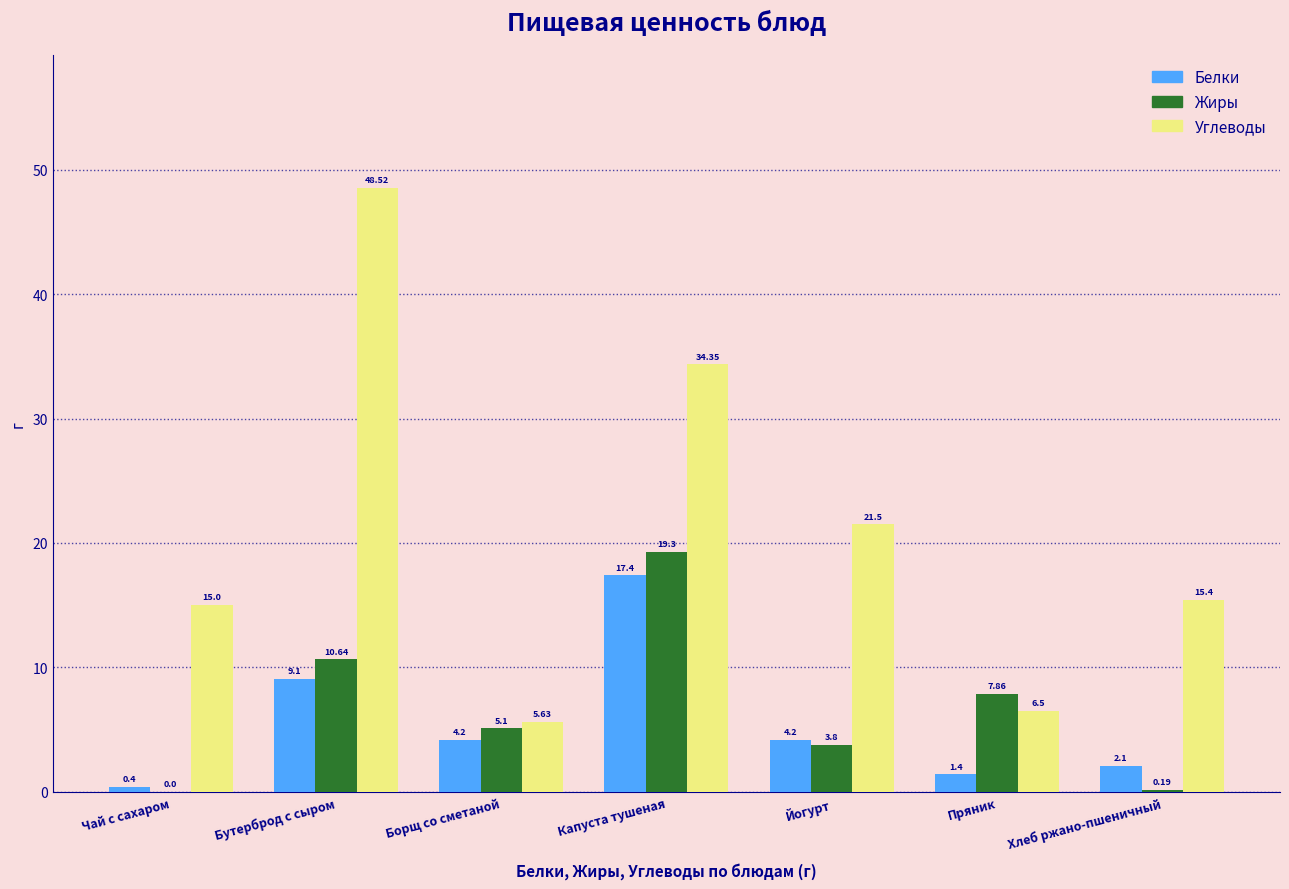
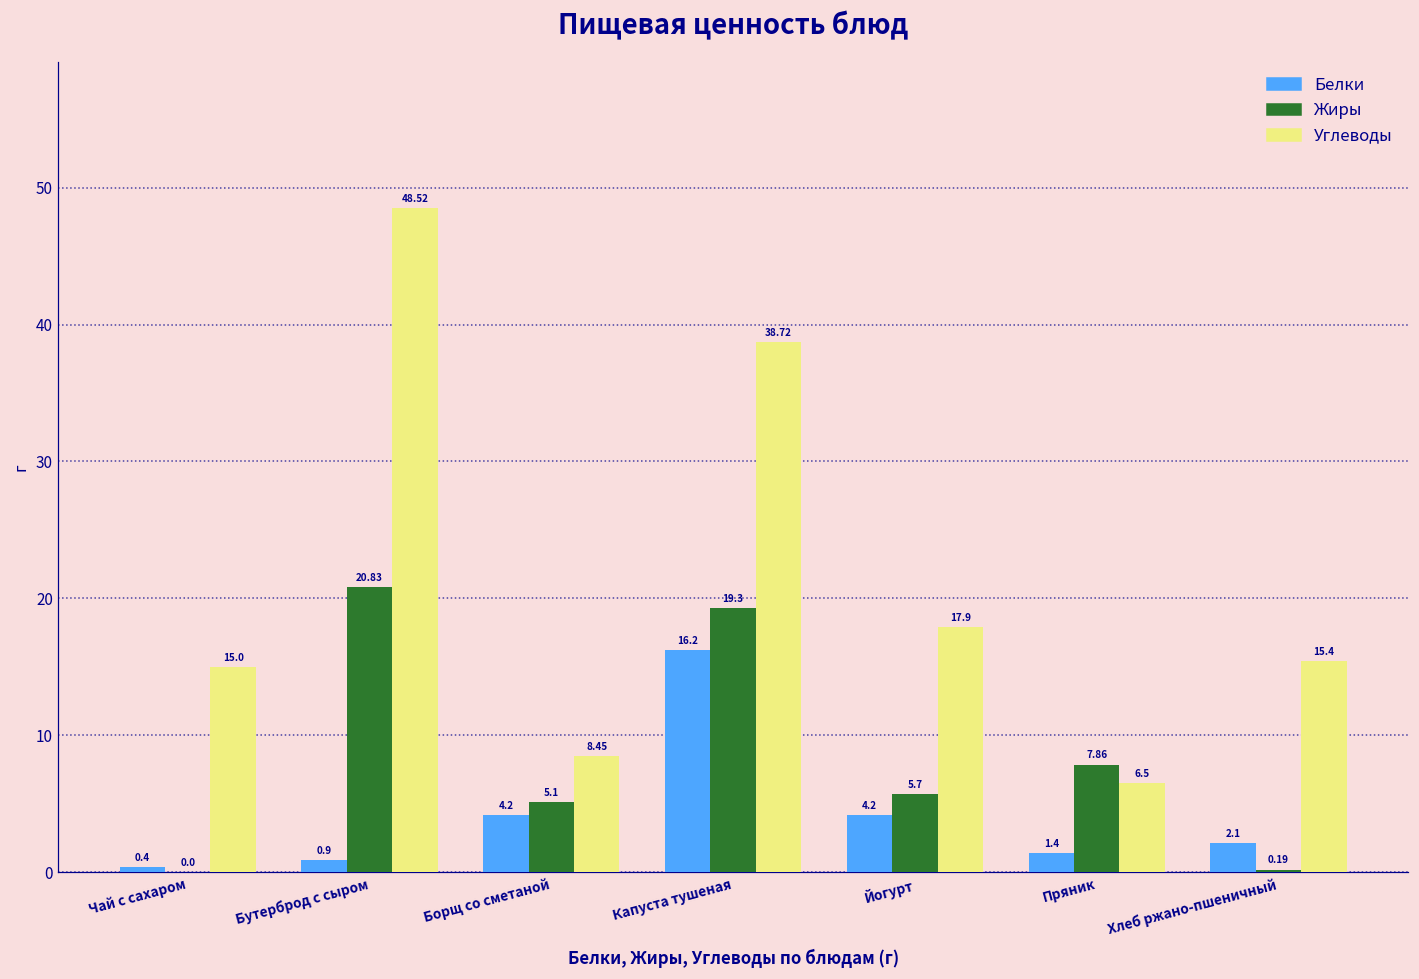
Белки, Бутерброд с сыром: 9.1 -> 0.9
Жиры, Бутерброд с сыром: 10.64 -> 20.83
Углеводы, Борщ со сметаной: 5.63 -> 8.45
Белки, Капуста тушеная: 17.4 -> 16.2
Углеводы, Капуста тушеная: 34.35 -> 38.72
Жиры, Йогурт: 3.8 -> 5.7
Углеводы, Йогурт: 21.5 -> 17.9
